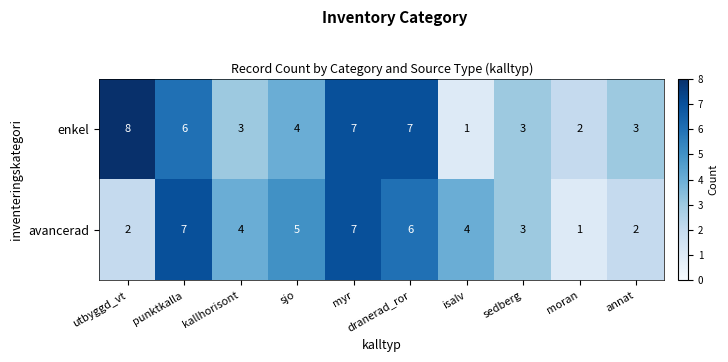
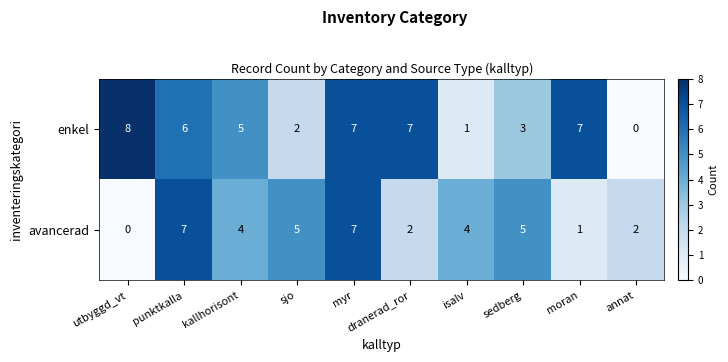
enkel, kallhorisont: 3 -> 5
enkel, sjo: 4 -> 2
enkel, moran: 2 -> 7
enkel, annat: 3 -> 0
avancerad, utbyggd_vt: 2 -> 0
avancerad, dranerad_ror: 6 -> 2
avancerad, sedberg: 3 -> 5
